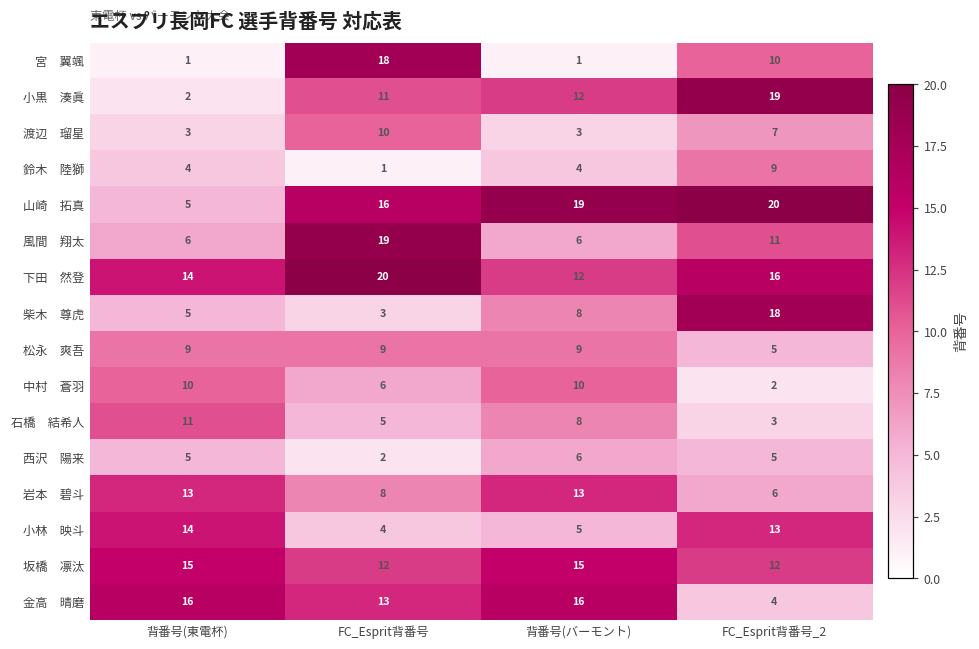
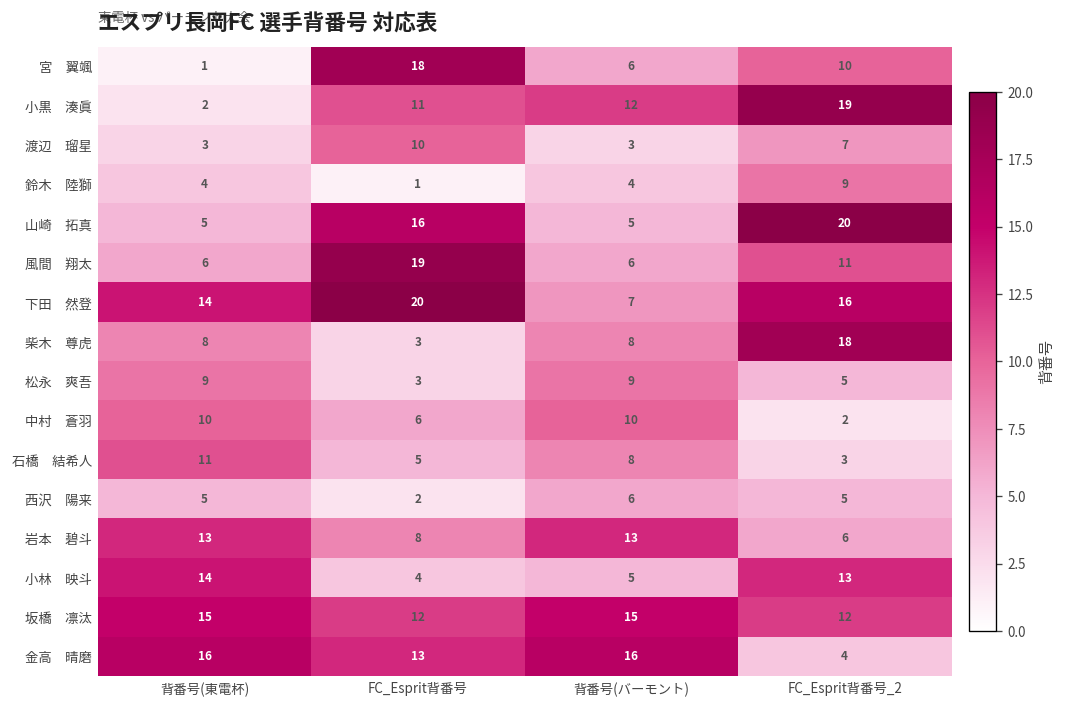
宮 翼颯, 背番号(バーモント): 1 -> 6
山崎 拓真, 背番号(バーモント): 19 -> 5
下田 然登, 背番号(バーモント): 12 -> 7
柴木 尊虎, 背番号(東電杯): 5 -> 8
松永 爽吾, FC_Esprit背番号: 9 -> 3
